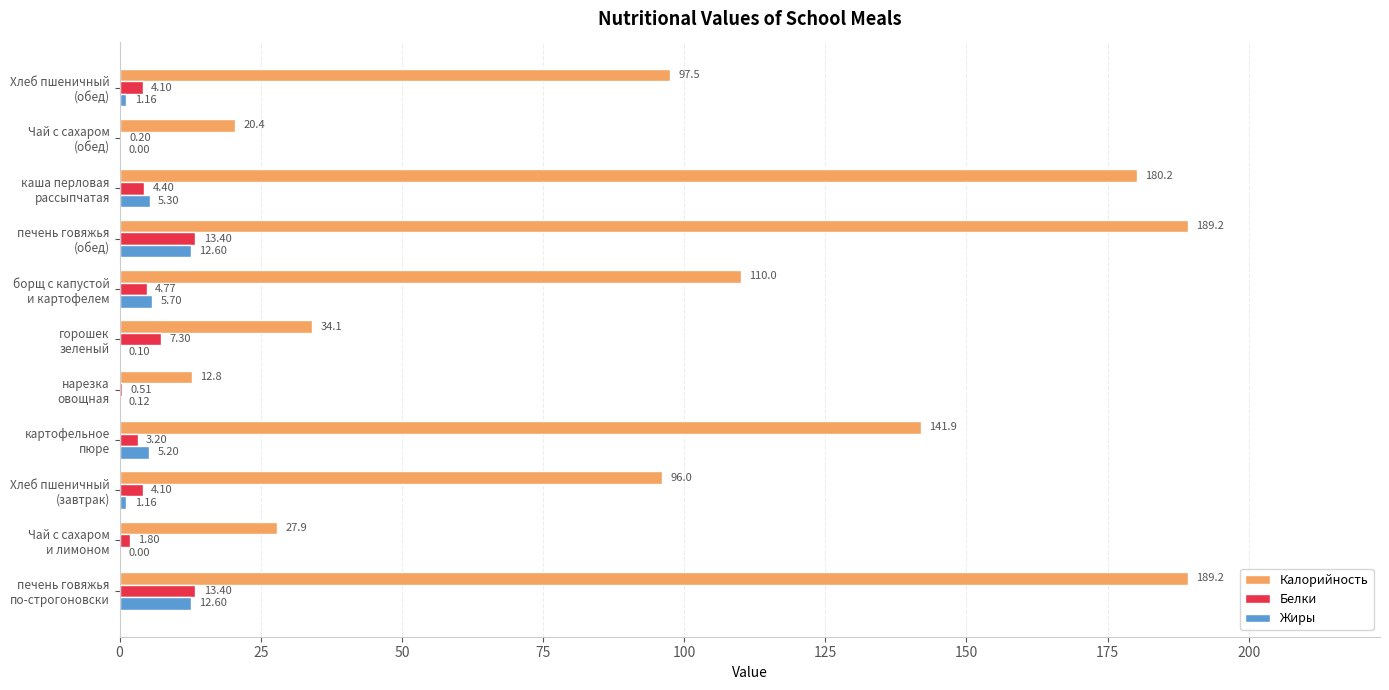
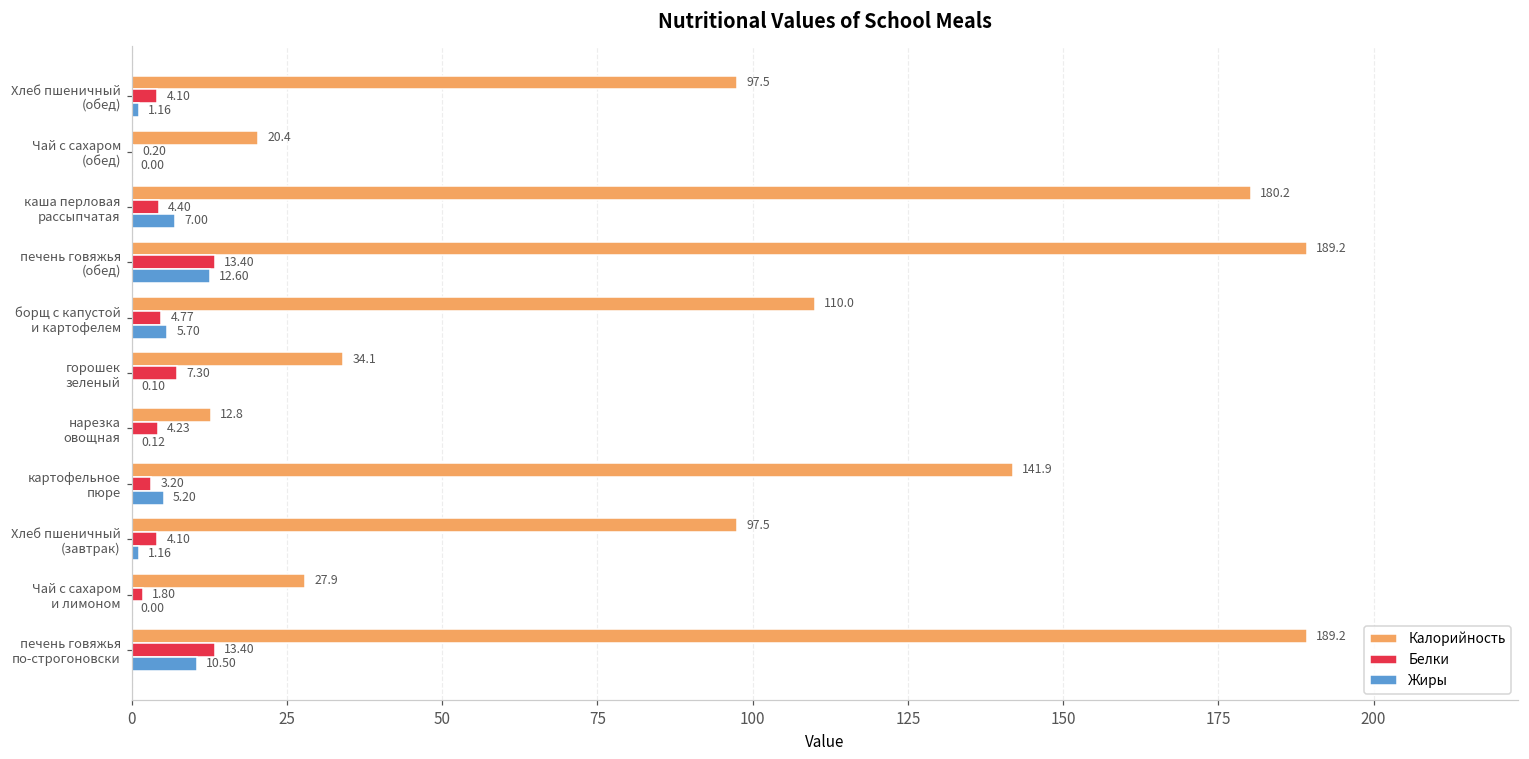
Жиры, каша перловая рассыпчатая: 5.30 -> 7.00
Белки, нарезка овощная: 0.51 -> 4.23
Калорийность, Хлеб пшеничный (завтрак): 96.0 -> 97.5
Жиры, печень говяжья по-строгоновски: 12.60 -> 10.50
